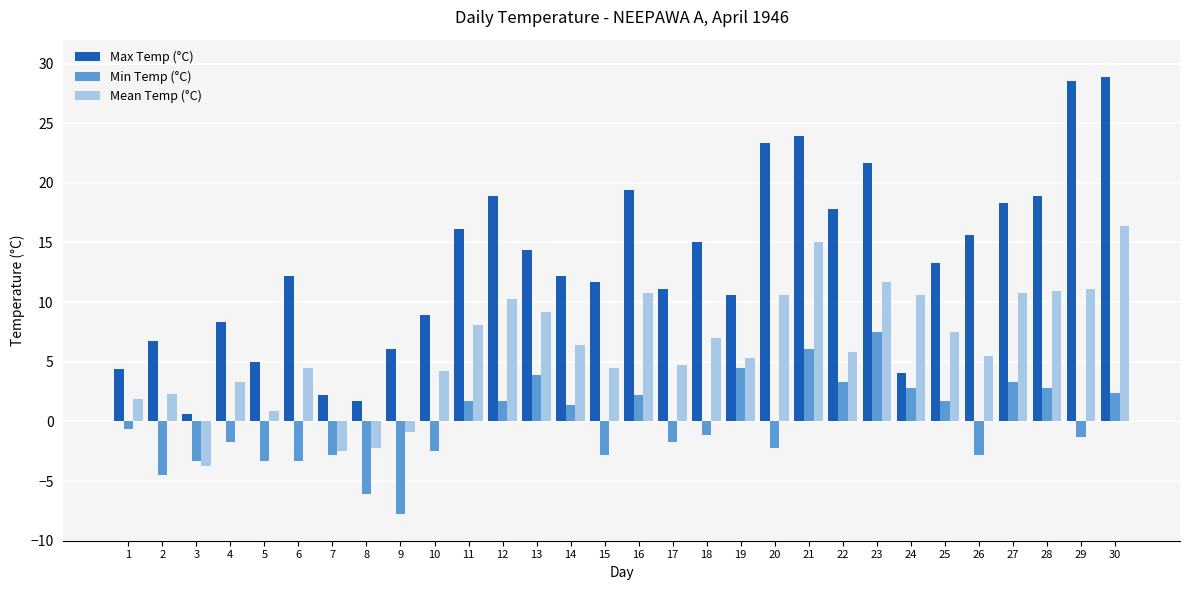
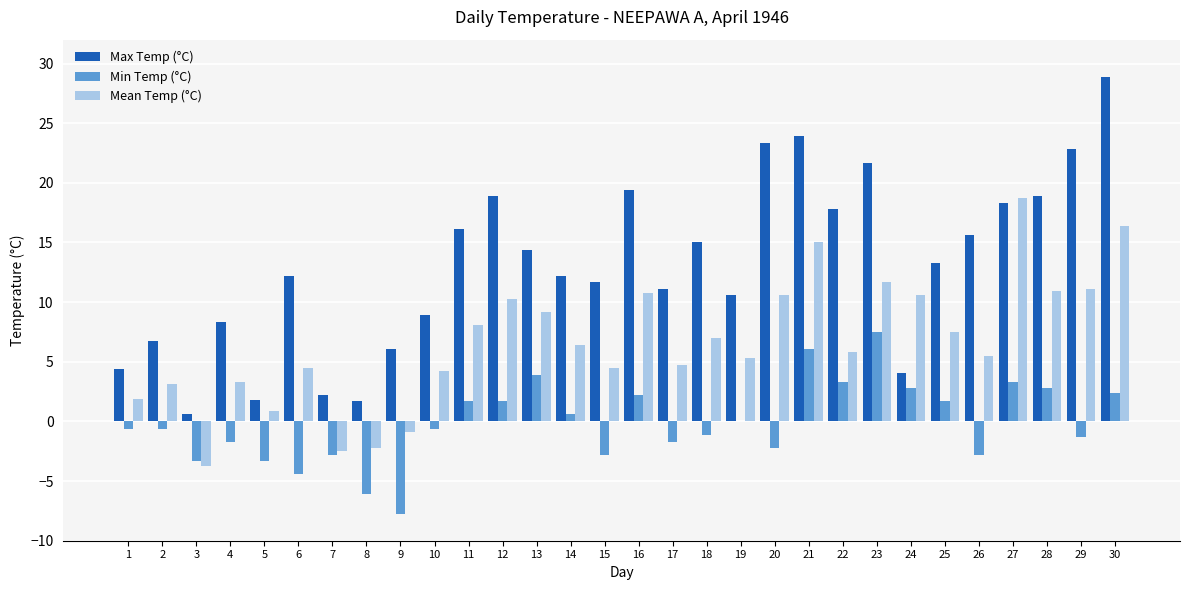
Min Temp (°C), 2: -4.5 -> -0.6
Mean Temp (°C), 2: 2.3 -> 3.1
Max Temp (°C), 5: 5.0 -> 1.8
Min Temp (°C), 6: -3.3 -> -4.4
Min Temp (°C), 10: -2.5 -> -0.6
Min Temp (°C), 14: 1.4 -> 0.6
Min Temp (°C), 19: 4.5 -> 0.0
Mean Temp (°C), 27: 10.8 -> 18.7
Max Temp (°C), 29: 28.5 -> 22.8
